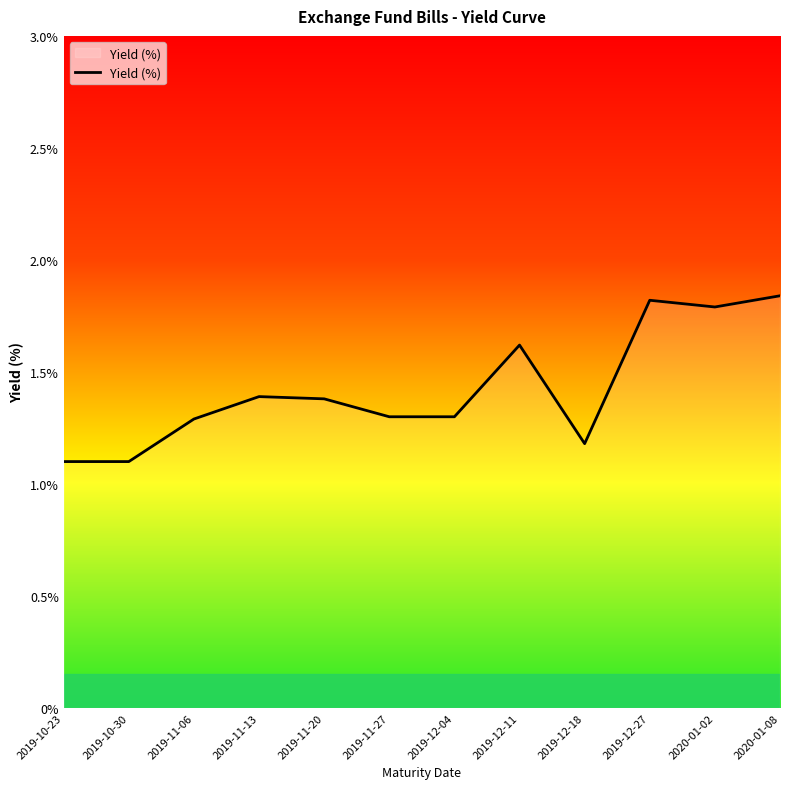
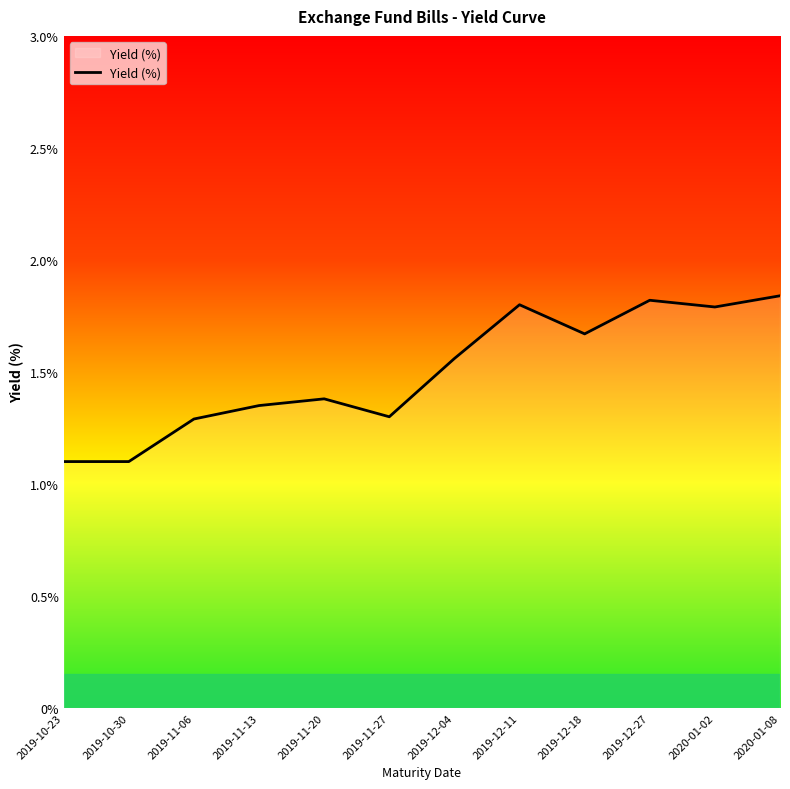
2019-11-13: 1.39% -> 1.35%
2019-12-04: 1.30% -> 1.56%
2019-12-11: 1.62% -> 1.80%
2019-12-18: 1.18% -> 1.67%
